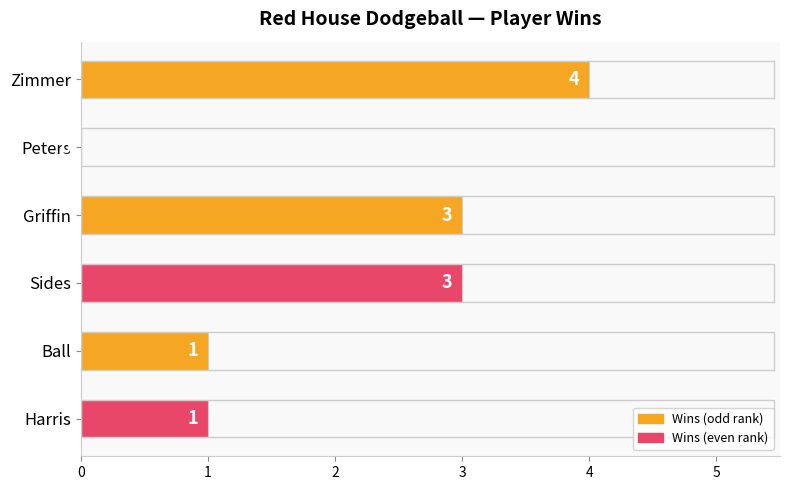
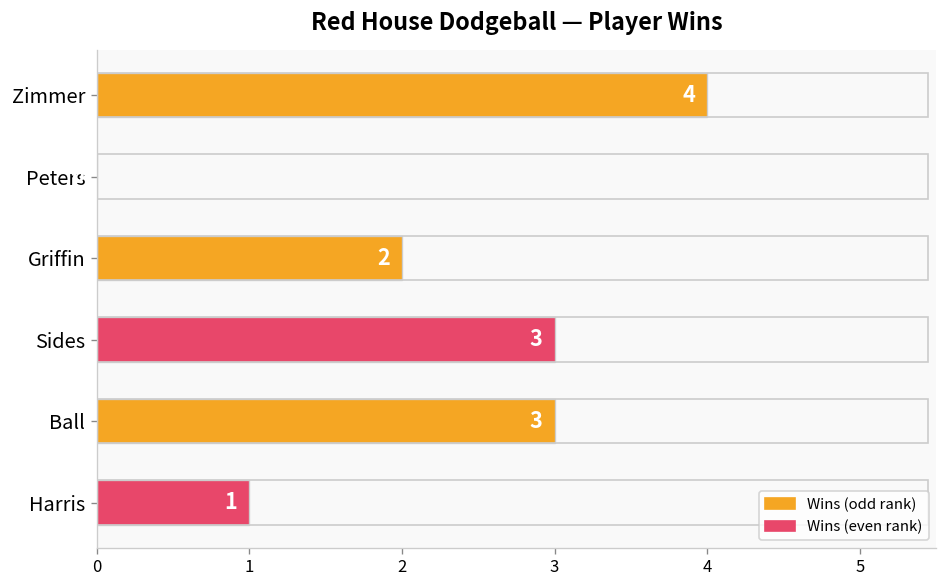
Griffin: 3 -> 2
Ball: 1 -> 3
